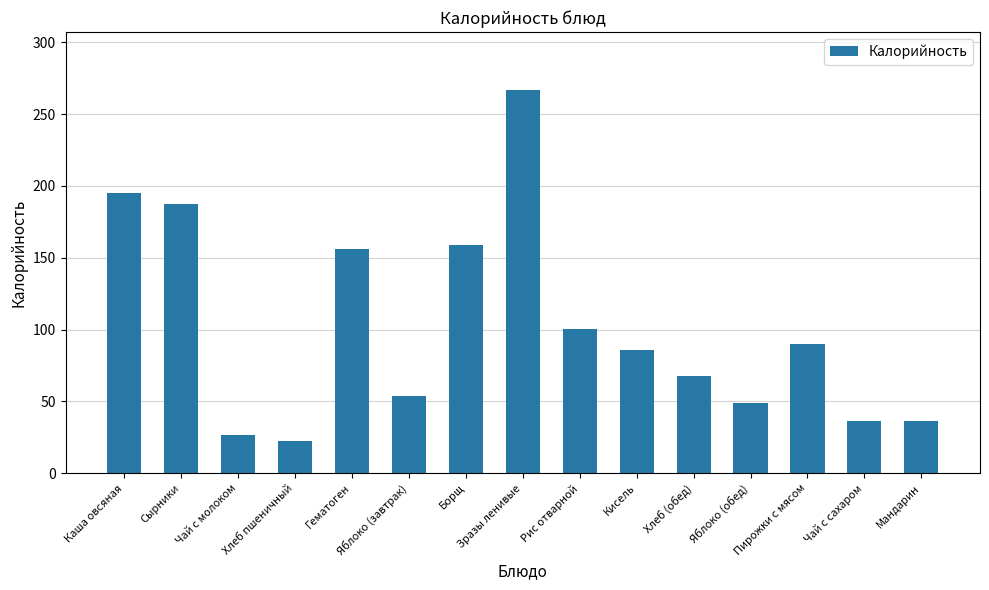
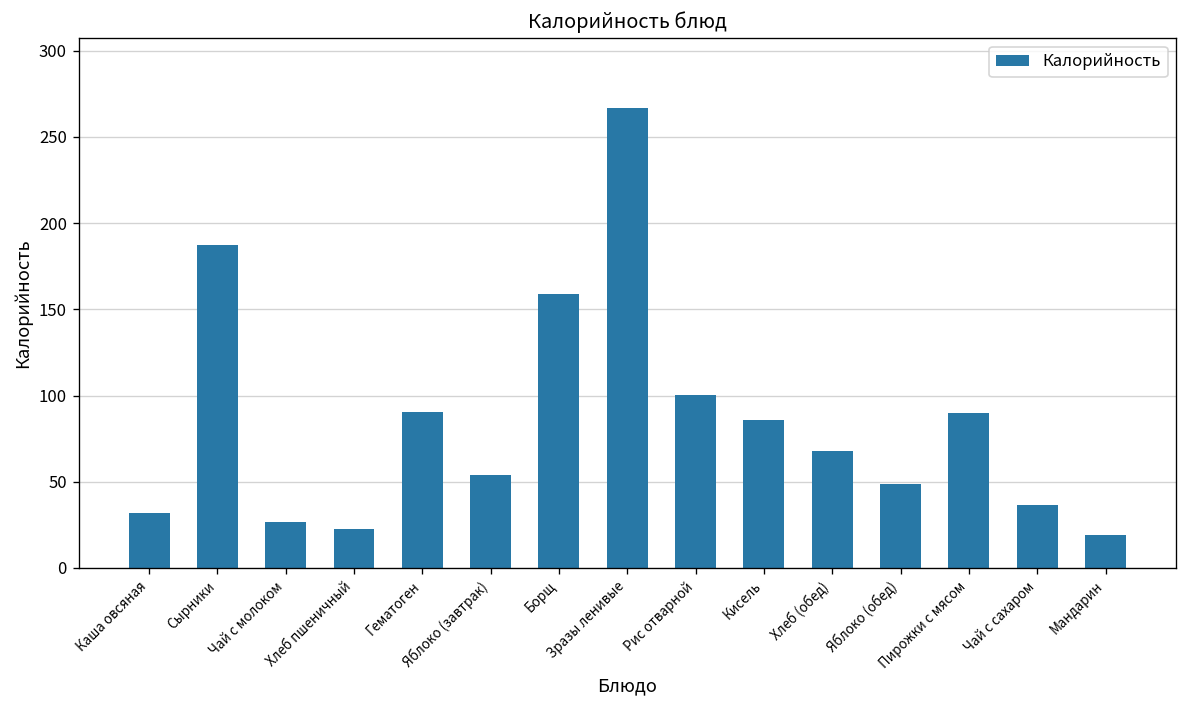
Каша овсяная: 195 -> 32
Гематоген: 156 -> 91
Мандарин: 36 -> 19
